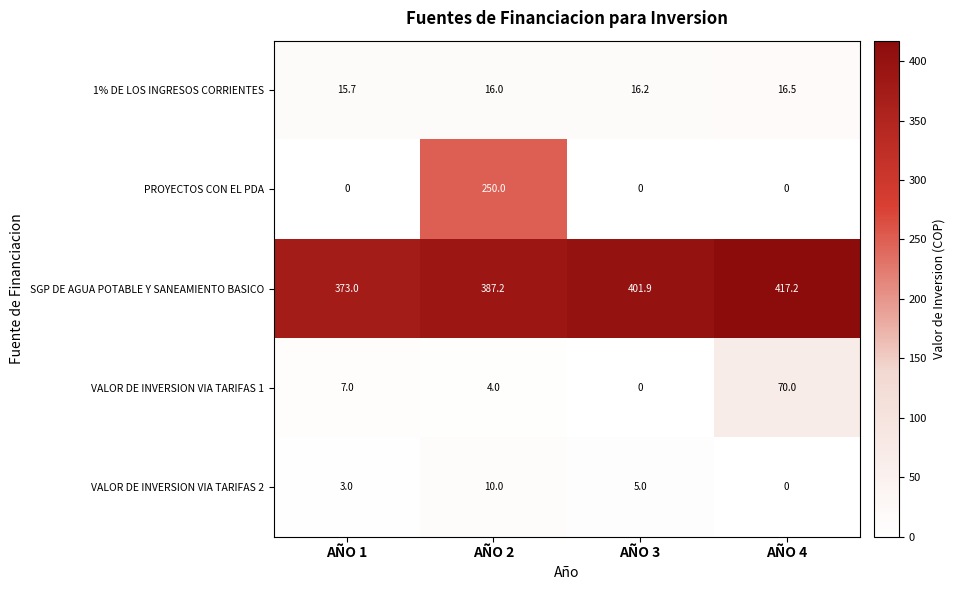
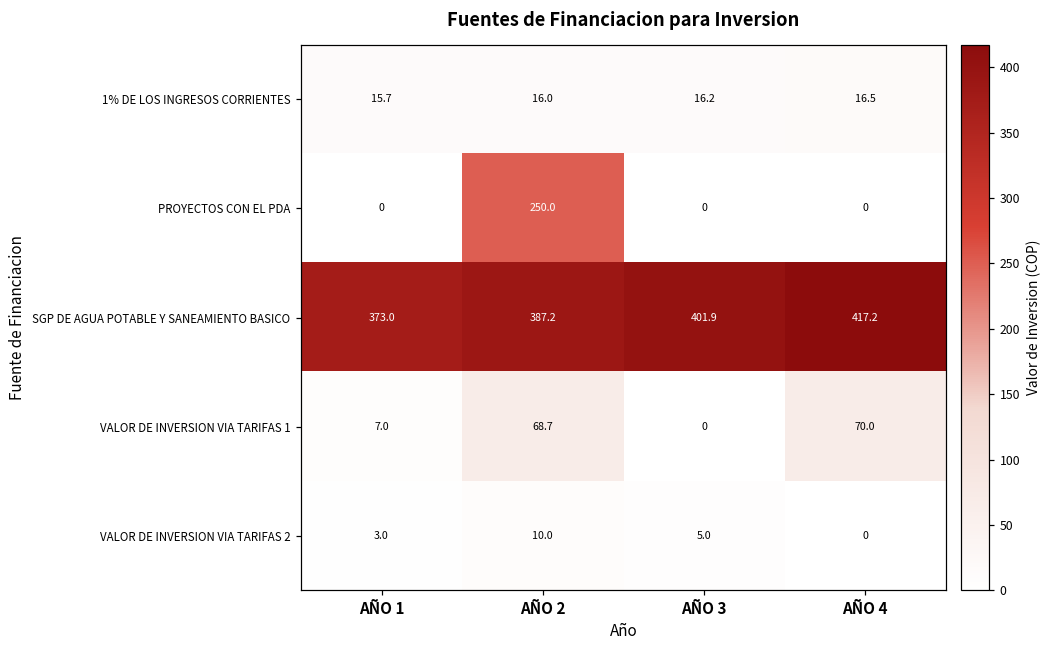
VALOR DE INVERSION VIA TARIFAS 1, AÑO 2: 4.0 -> 68.7
